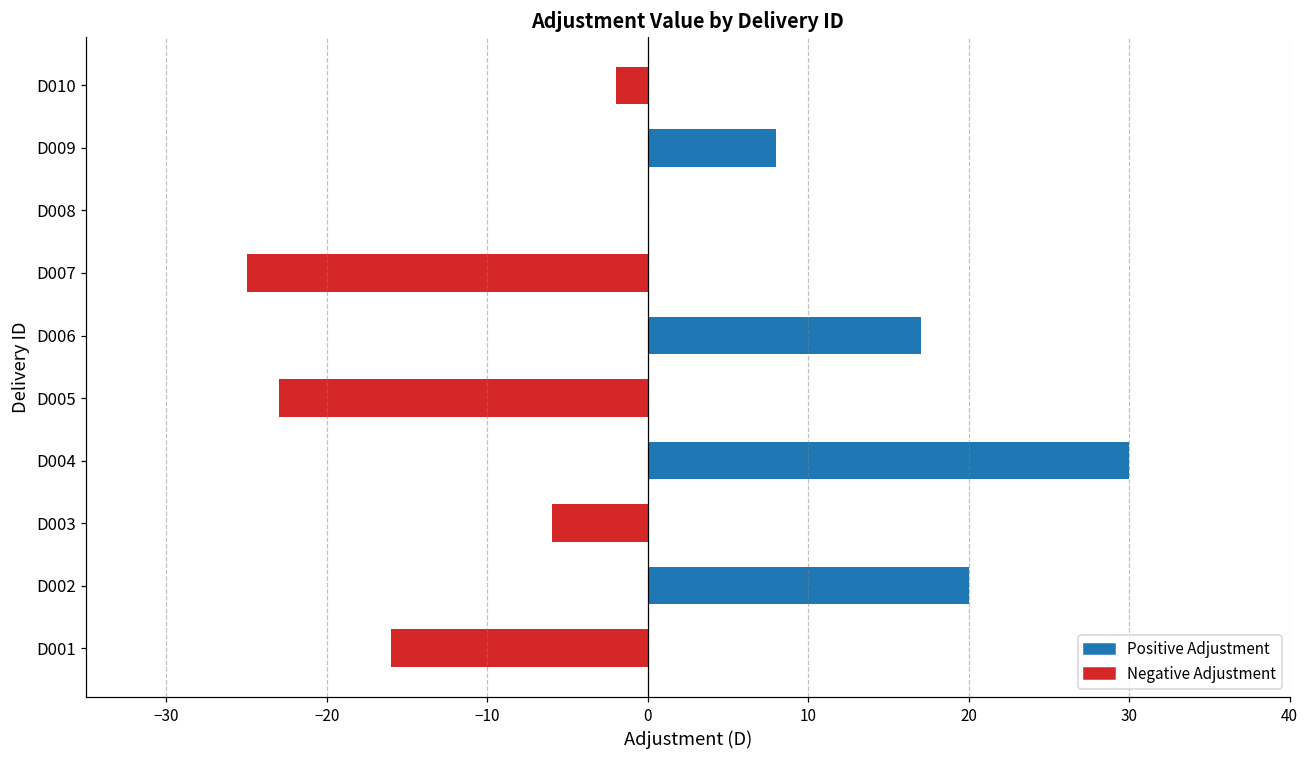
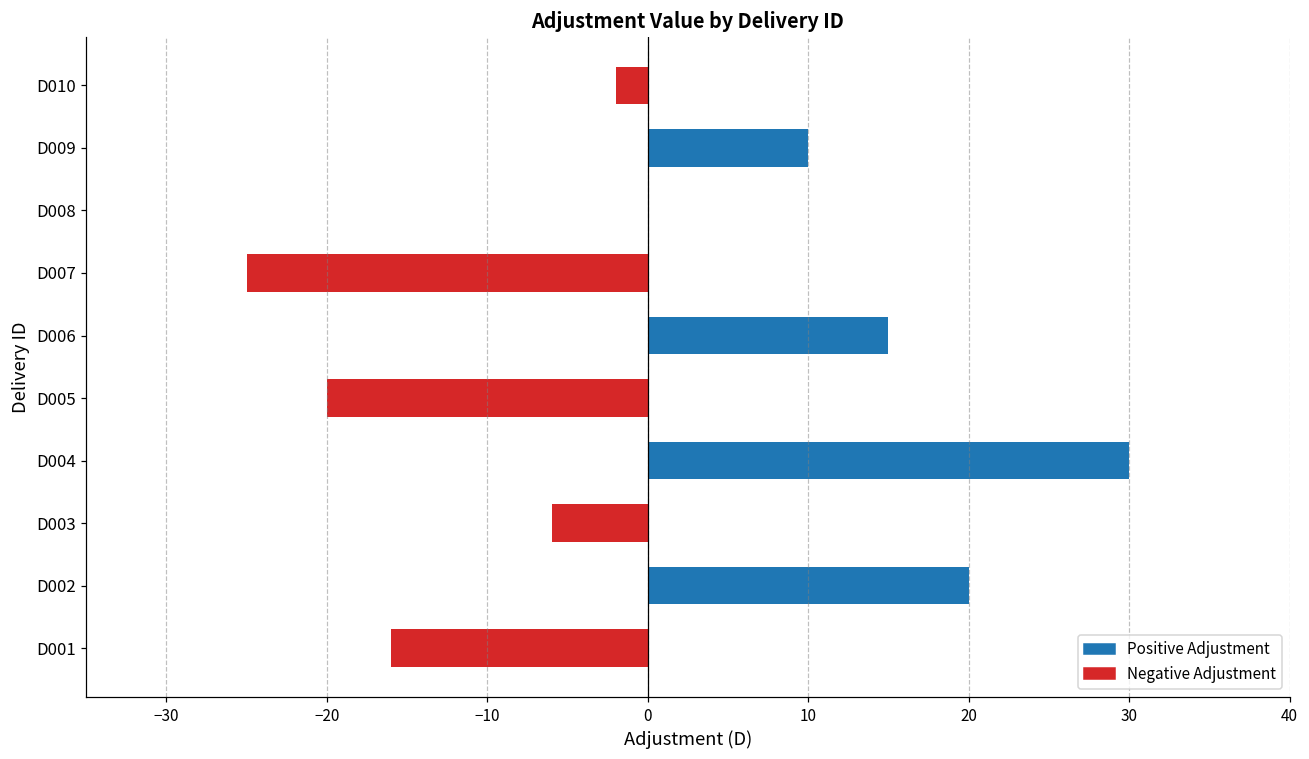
D009: 8 -> 10
D006: 17 -> 15
D005: -23 -> -20
